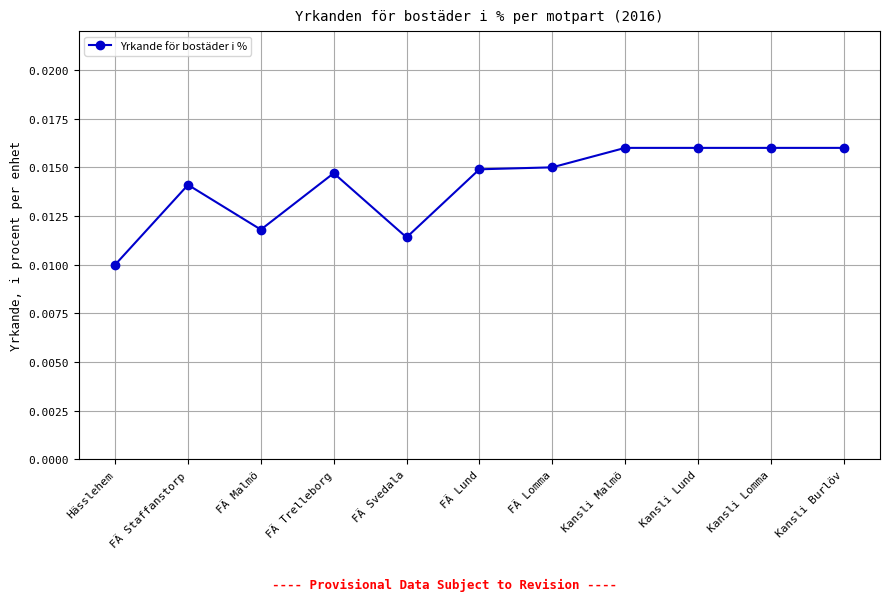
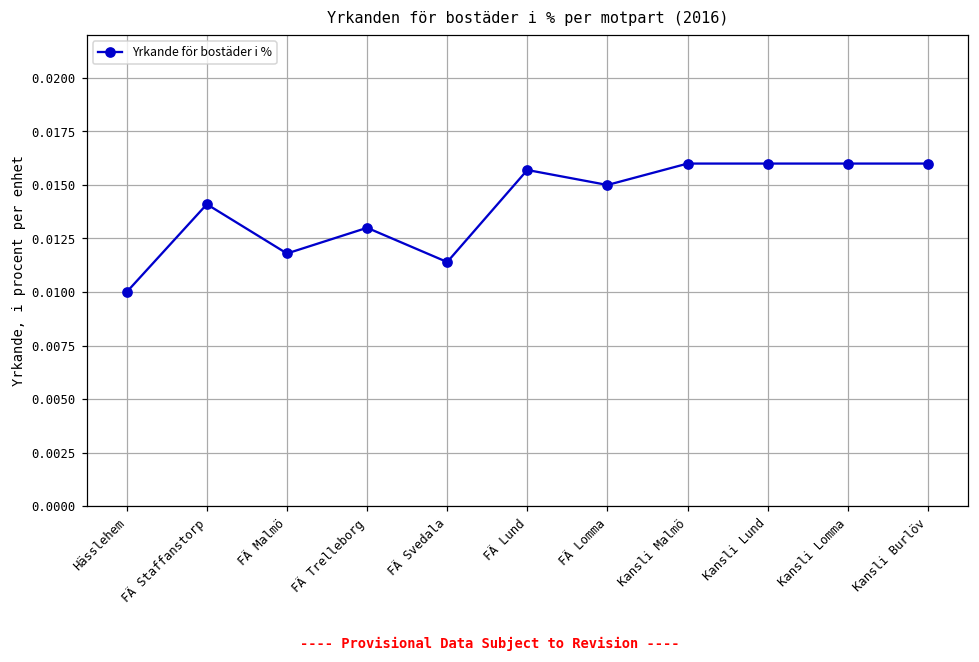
FÄ Trelleborg: 0.0147 -> 0.0130
FÄ Lund: 0.0149 -> 0.0157
